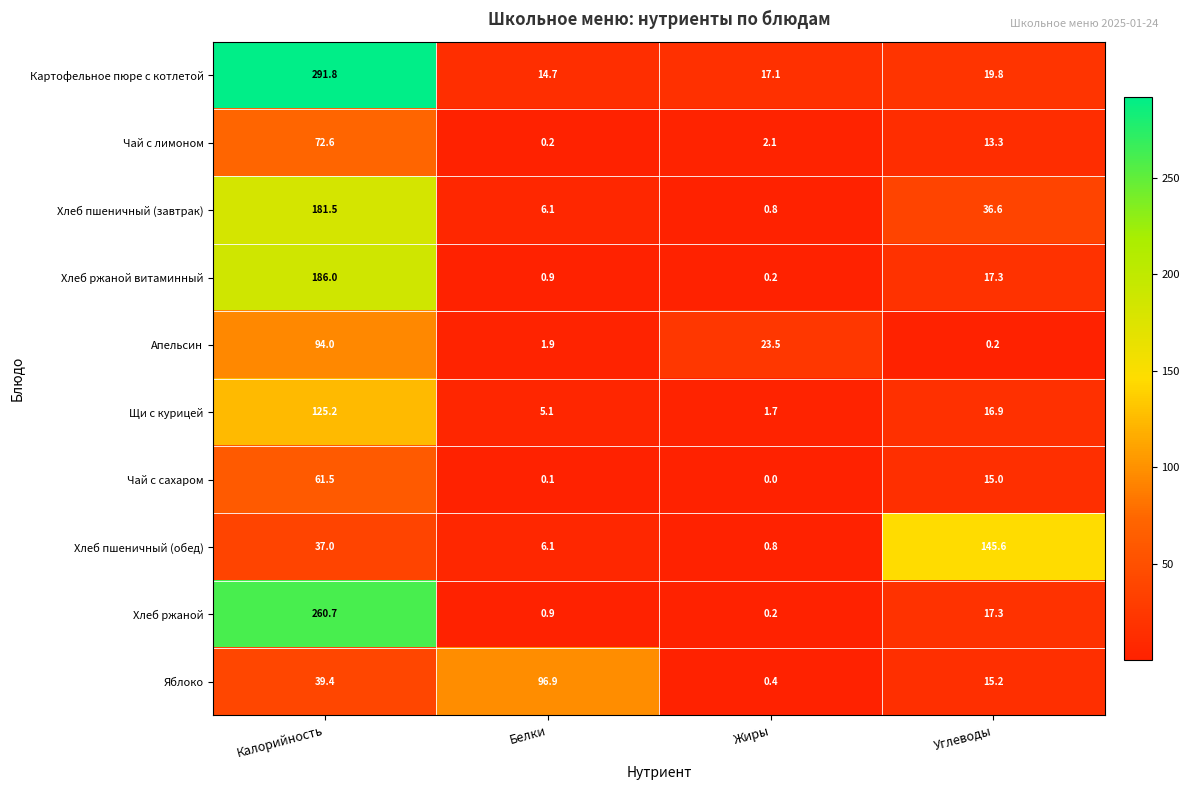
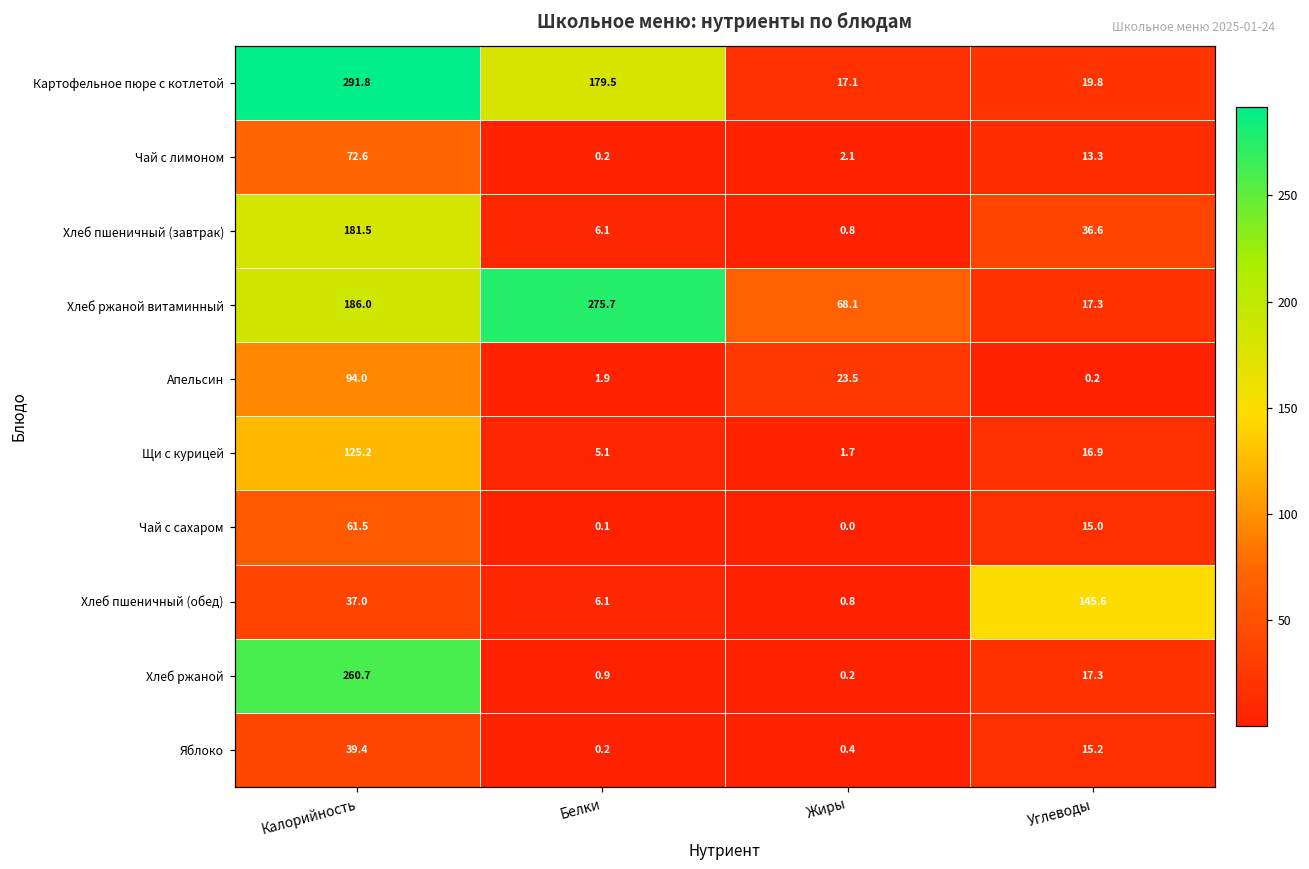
Картофельное пюре с котлетой, Белки: 14.7 -> 179.5
Хлеб ржаной витаминный, Белки: 0.9 -> 275.7
Хлеб ржаной витаминный, Жиры: 0.2 -> 68.1
Яблоко, Белки: 96.9 -> 0.2
